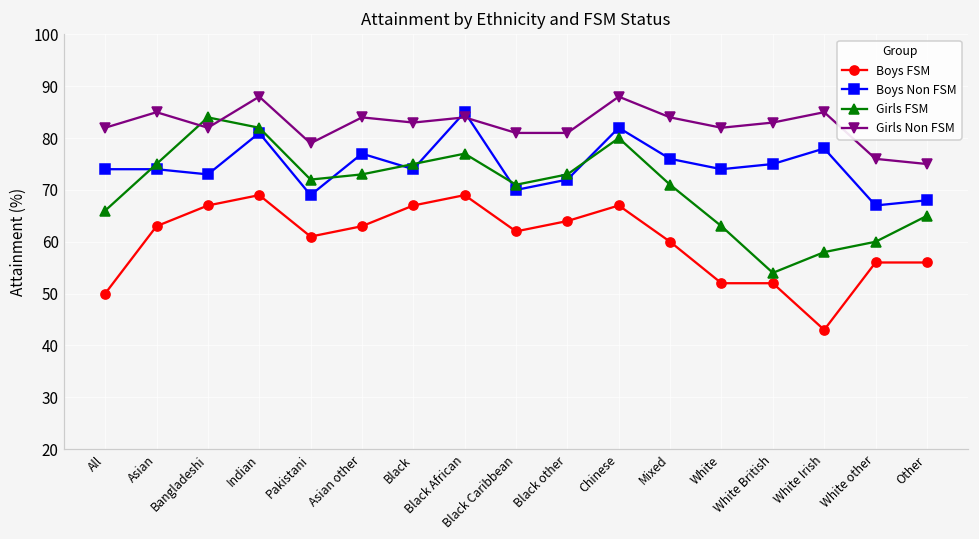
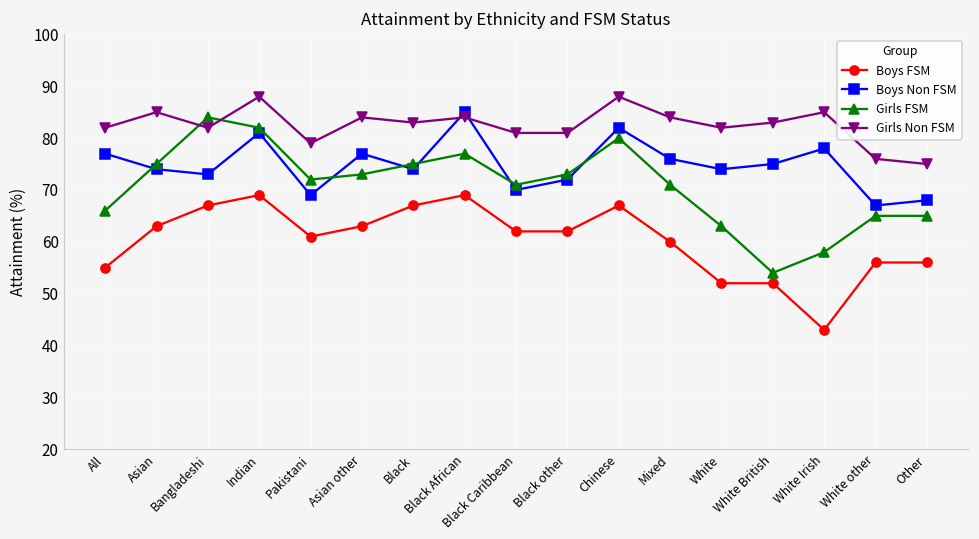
Boys FSM, All: 50 -> 55
Boys Non FSM, All: 74 -> 77
Boys FSM, Black other: 64 -> 62
Girls FSM, White other: 60 -> 65
